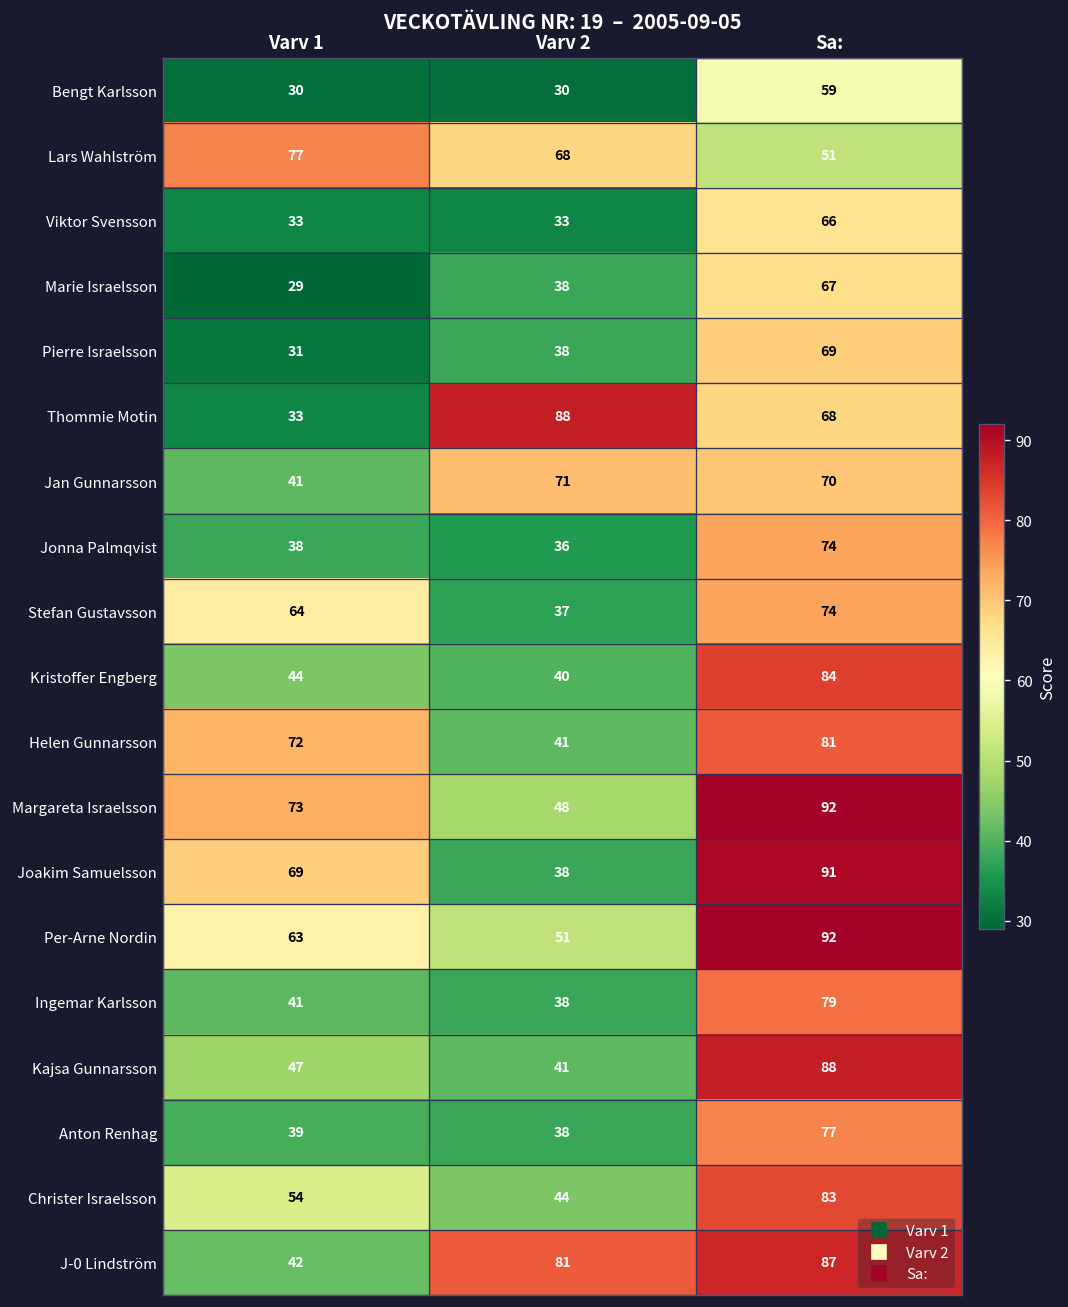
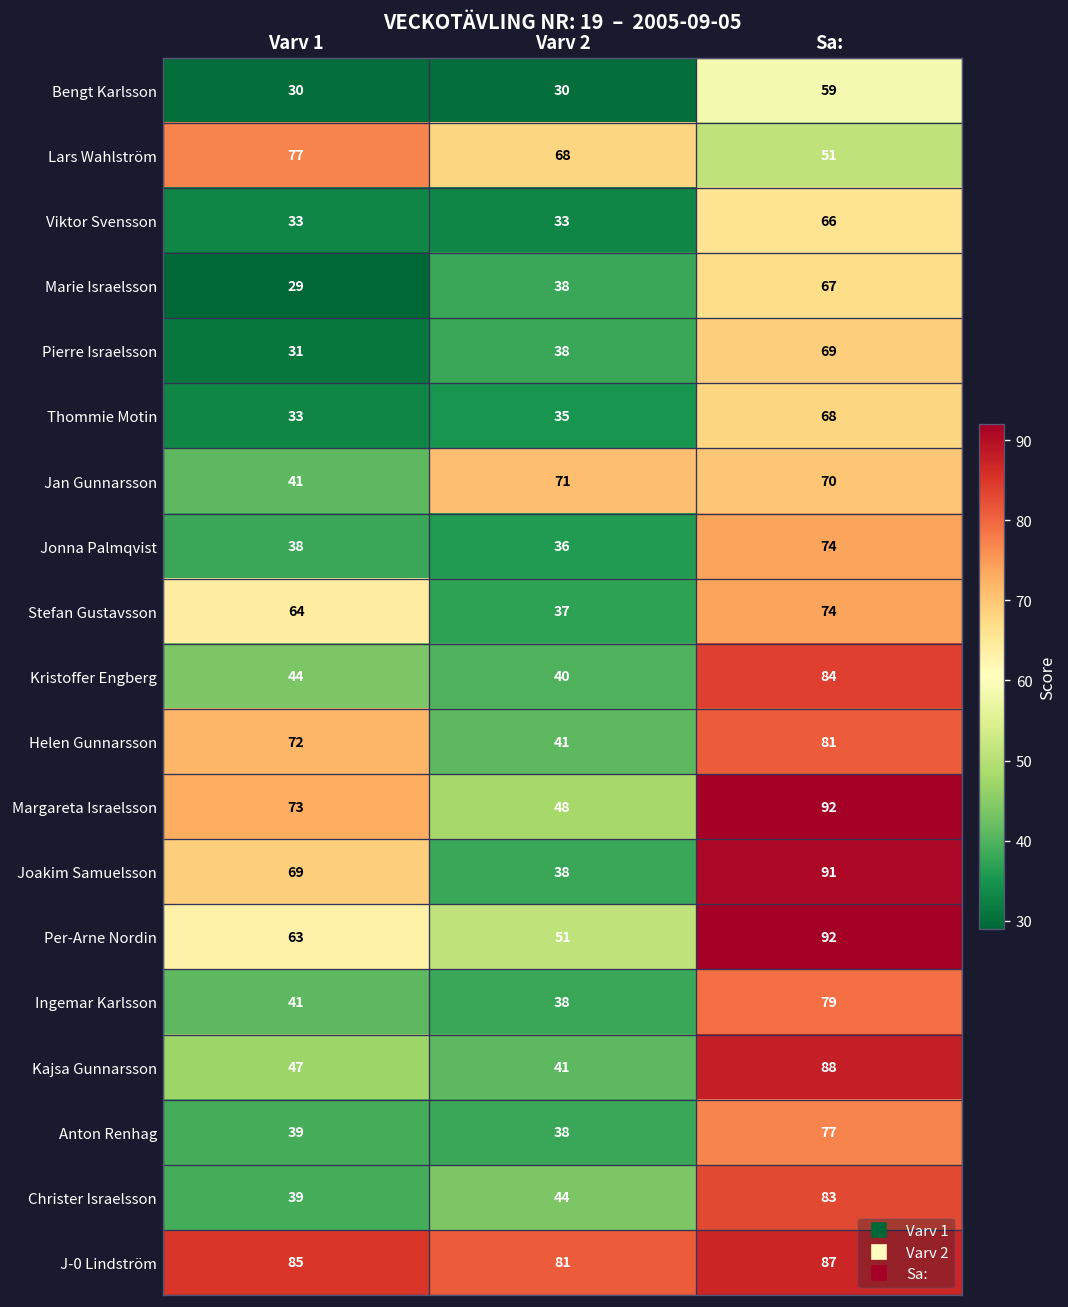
Thommie Motin, Varv 2: 88 -> 35
Christer Israelsson, Varv 1: 54 -> 39
J-0 Lindström, Varv 1: 42 -> 85
